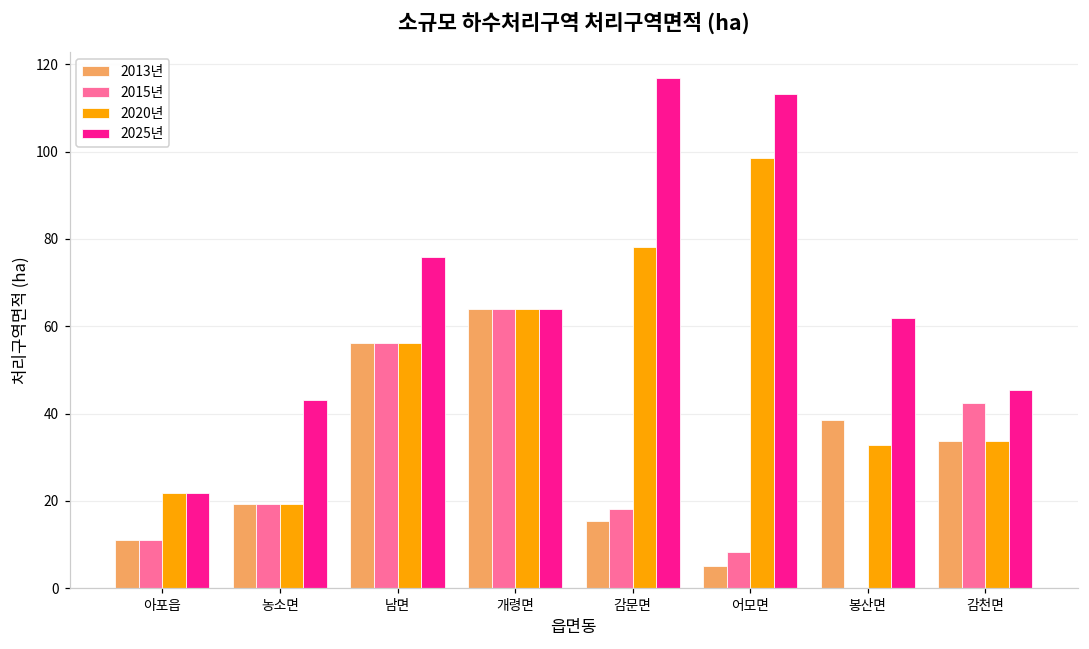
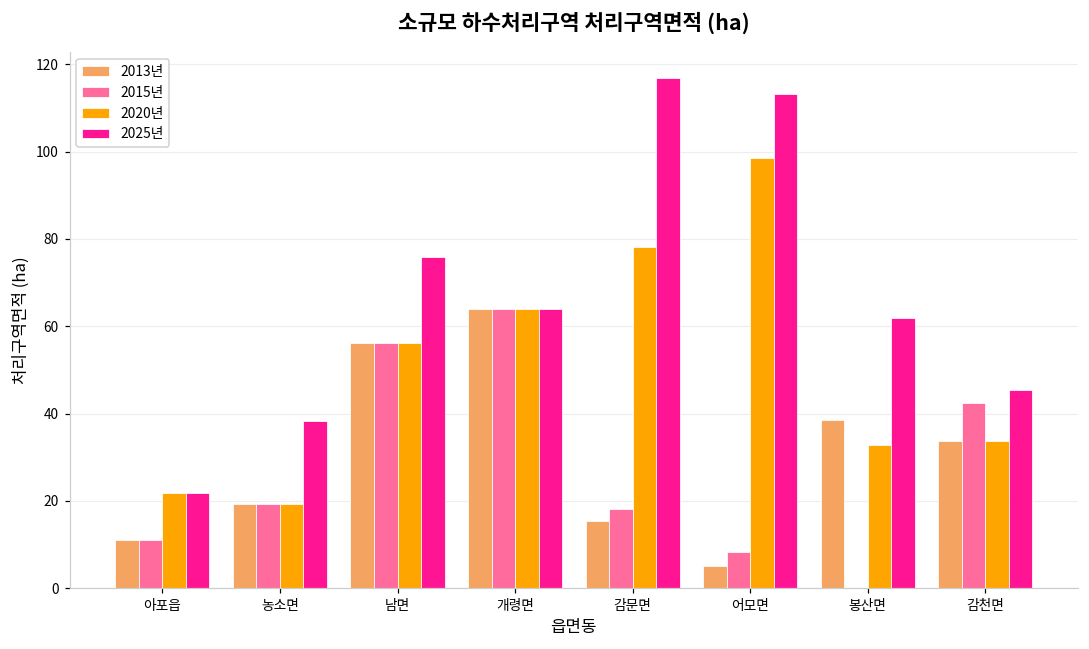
2025년, 농소면: 43 -> 38
